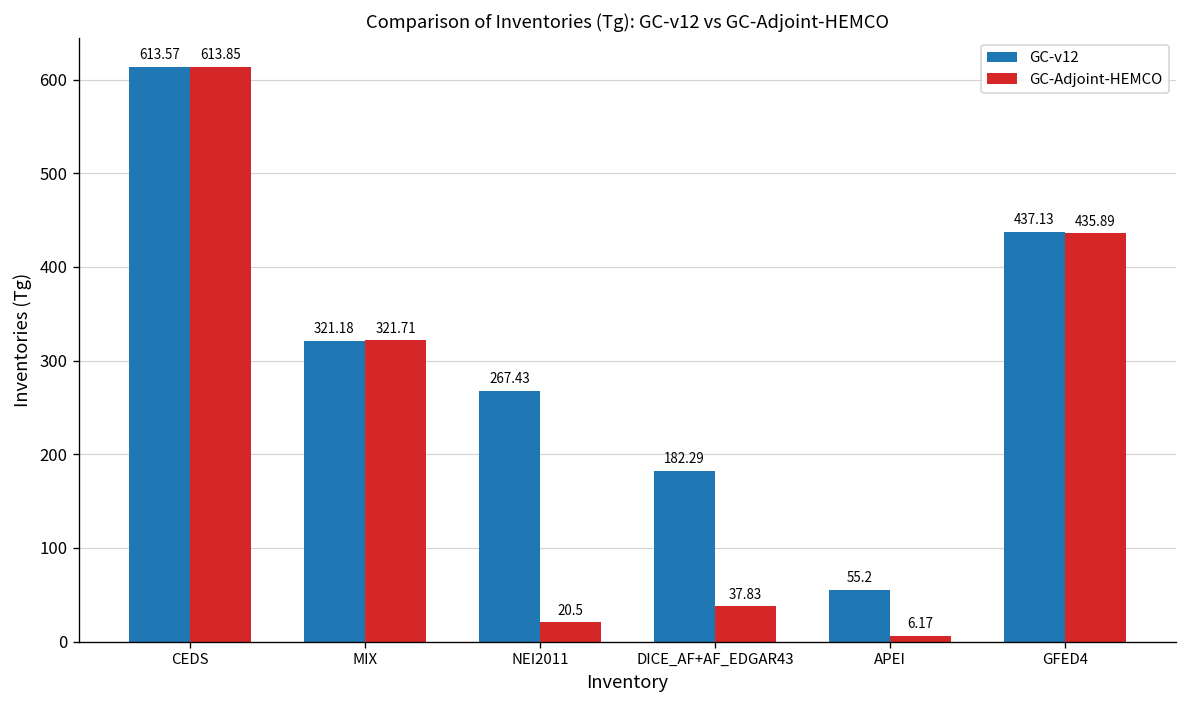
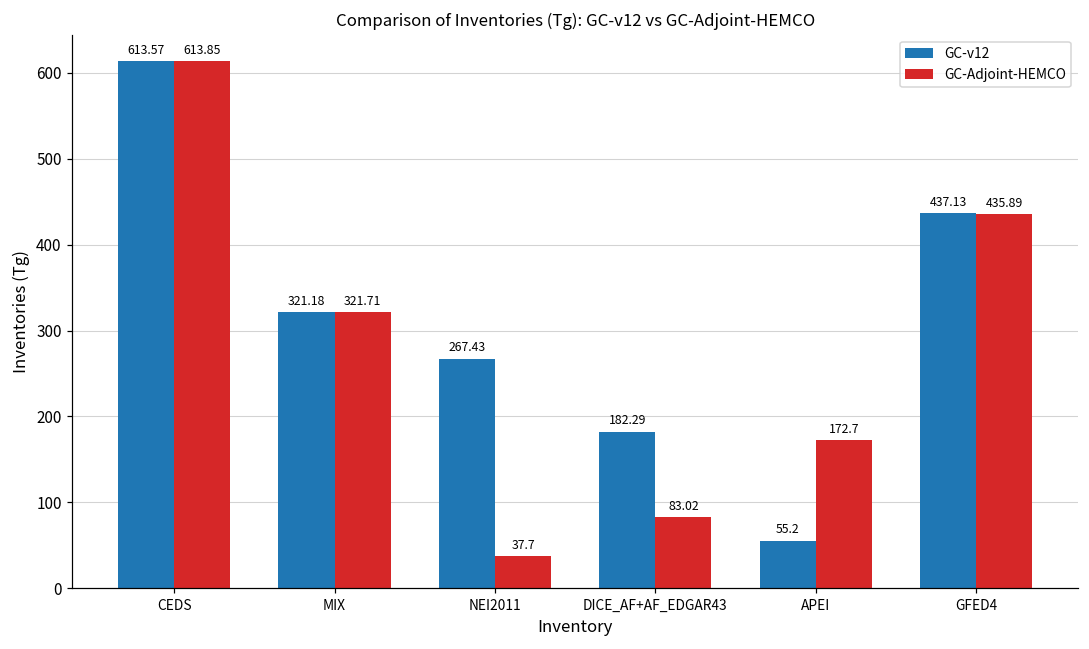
GC-Adjoint-HEMCO, NEI2011: 20.5 -> 37.7
GC-Adjoint-HEMCO, DICE_AF+AF_EDGAR43: 37.83 -> 83.02
GC-Adjoint-HEMCO, APEI: 6.17 -> 172.7
